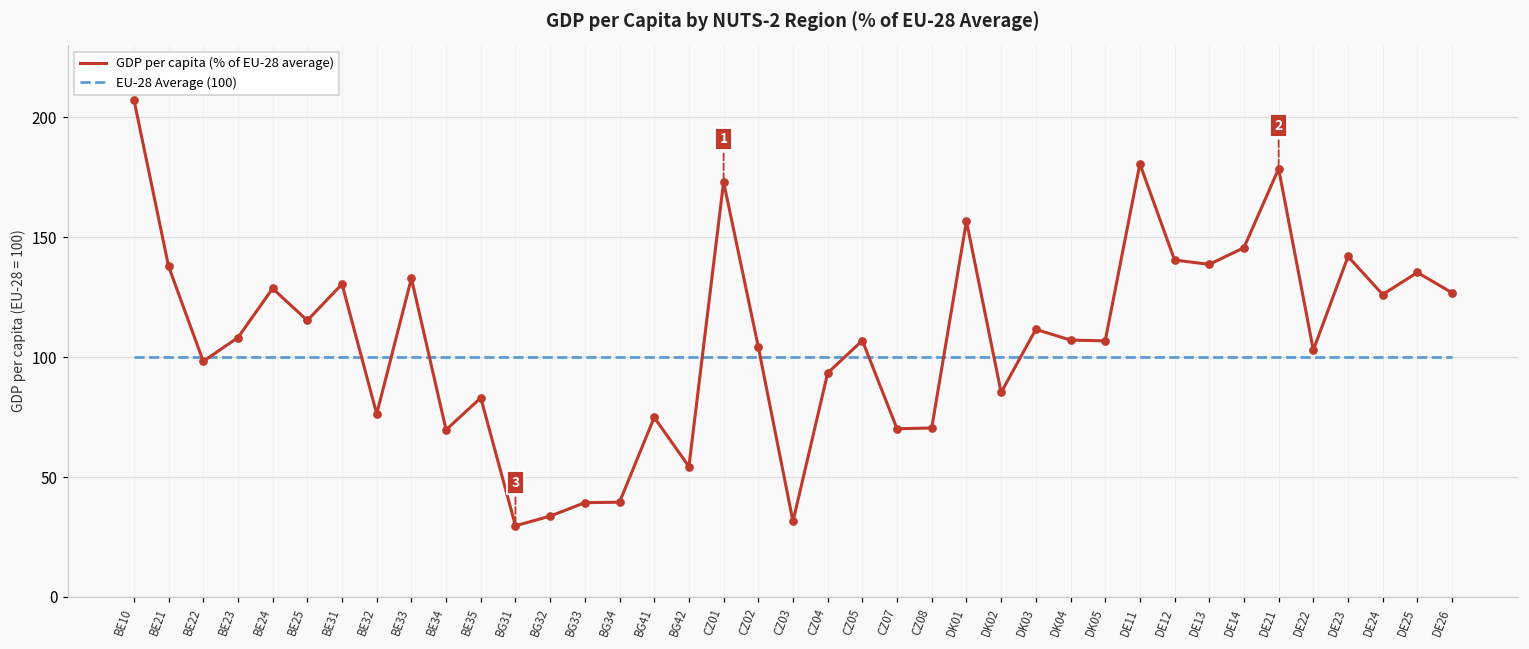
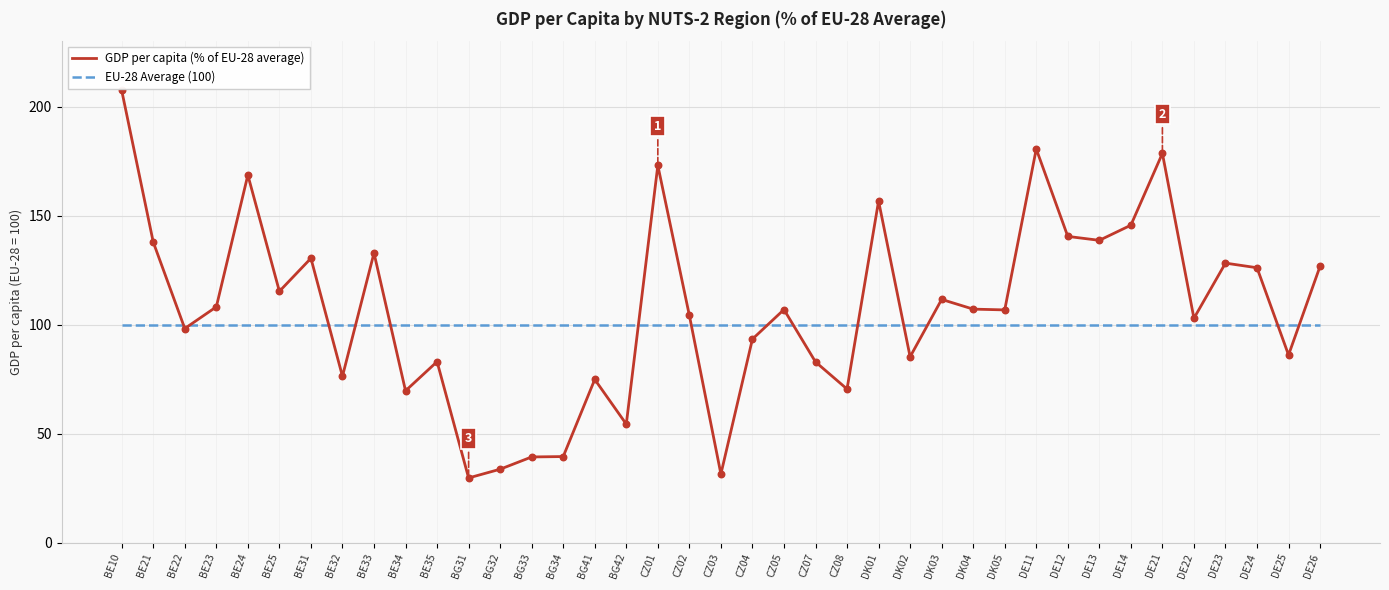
GDP per capita (% of EU-28 average), BE24: 129 -> 169
GDP per capita (% of EU-28 average), CZ07: 70 -> 83
GDP per capita (% of EU-28 average), DE23: 142 -> 128
GDP per capita (% of EU-28 average), DE25: 135 -> 86
